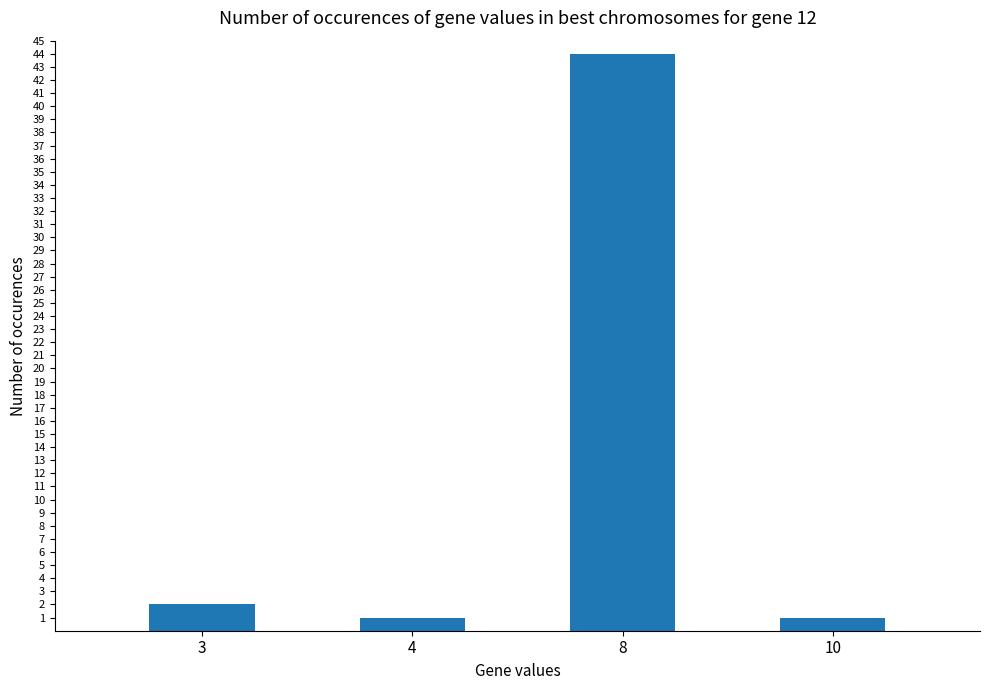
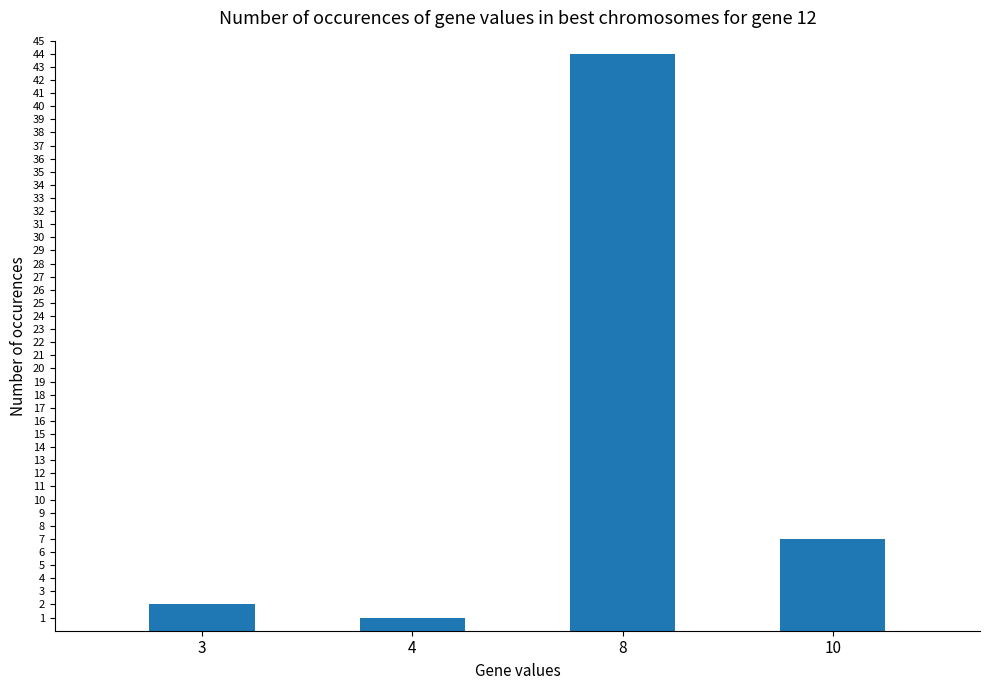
10: 1 -> 7
